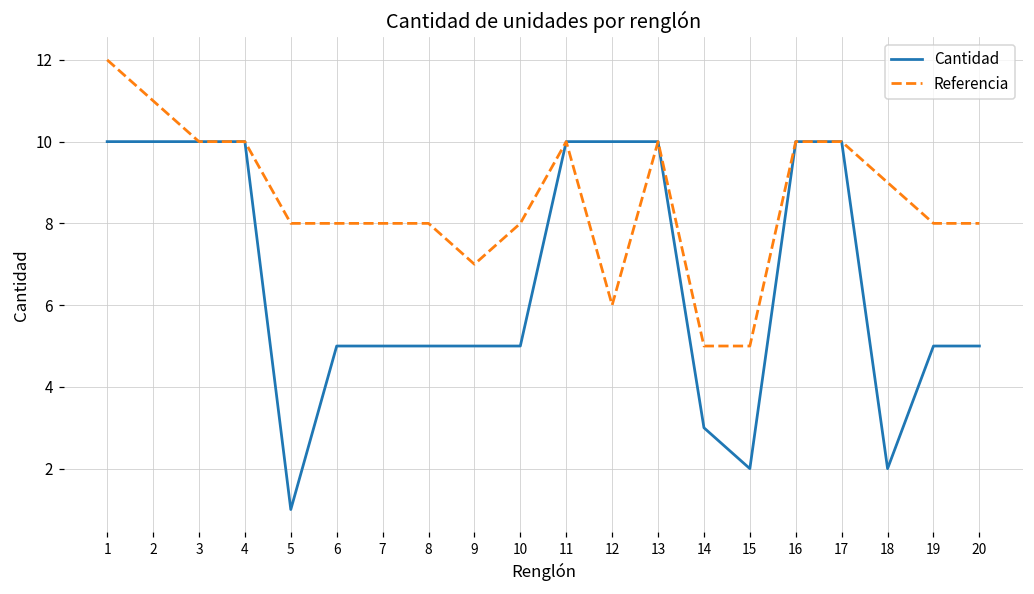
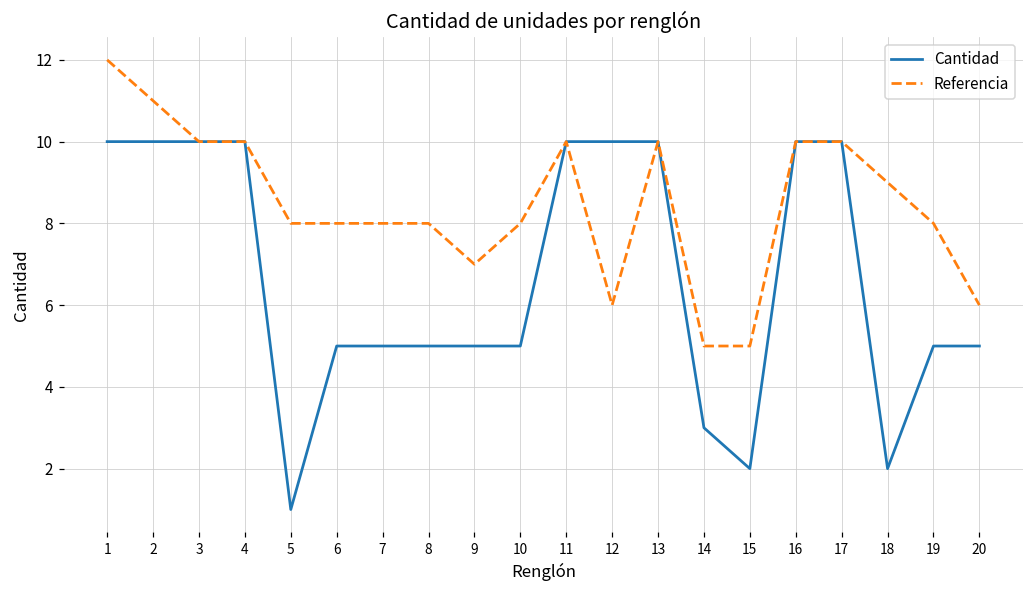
Referencia, 20: 8 -> 6
